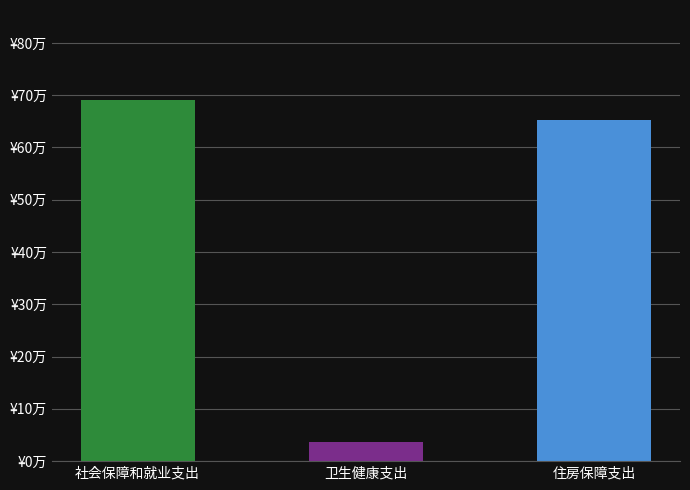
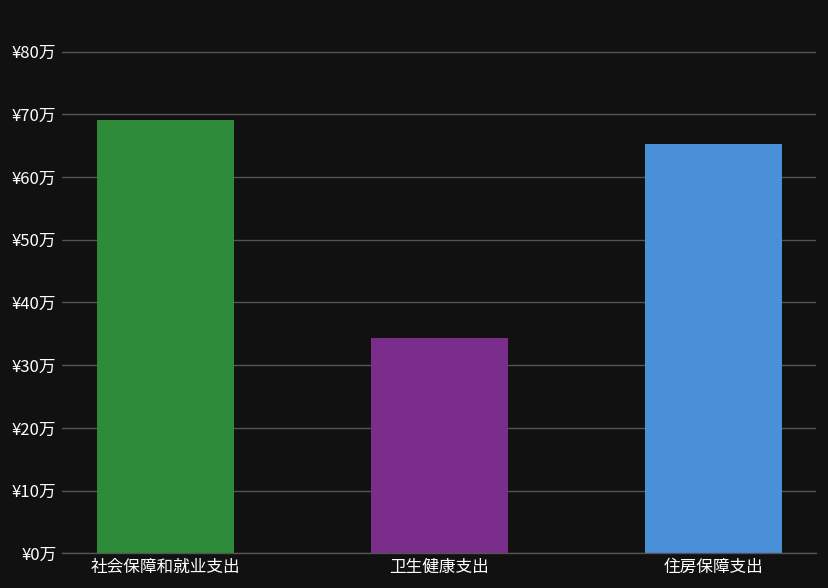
卫生健康支出: ¥4万 -> ¥34万
